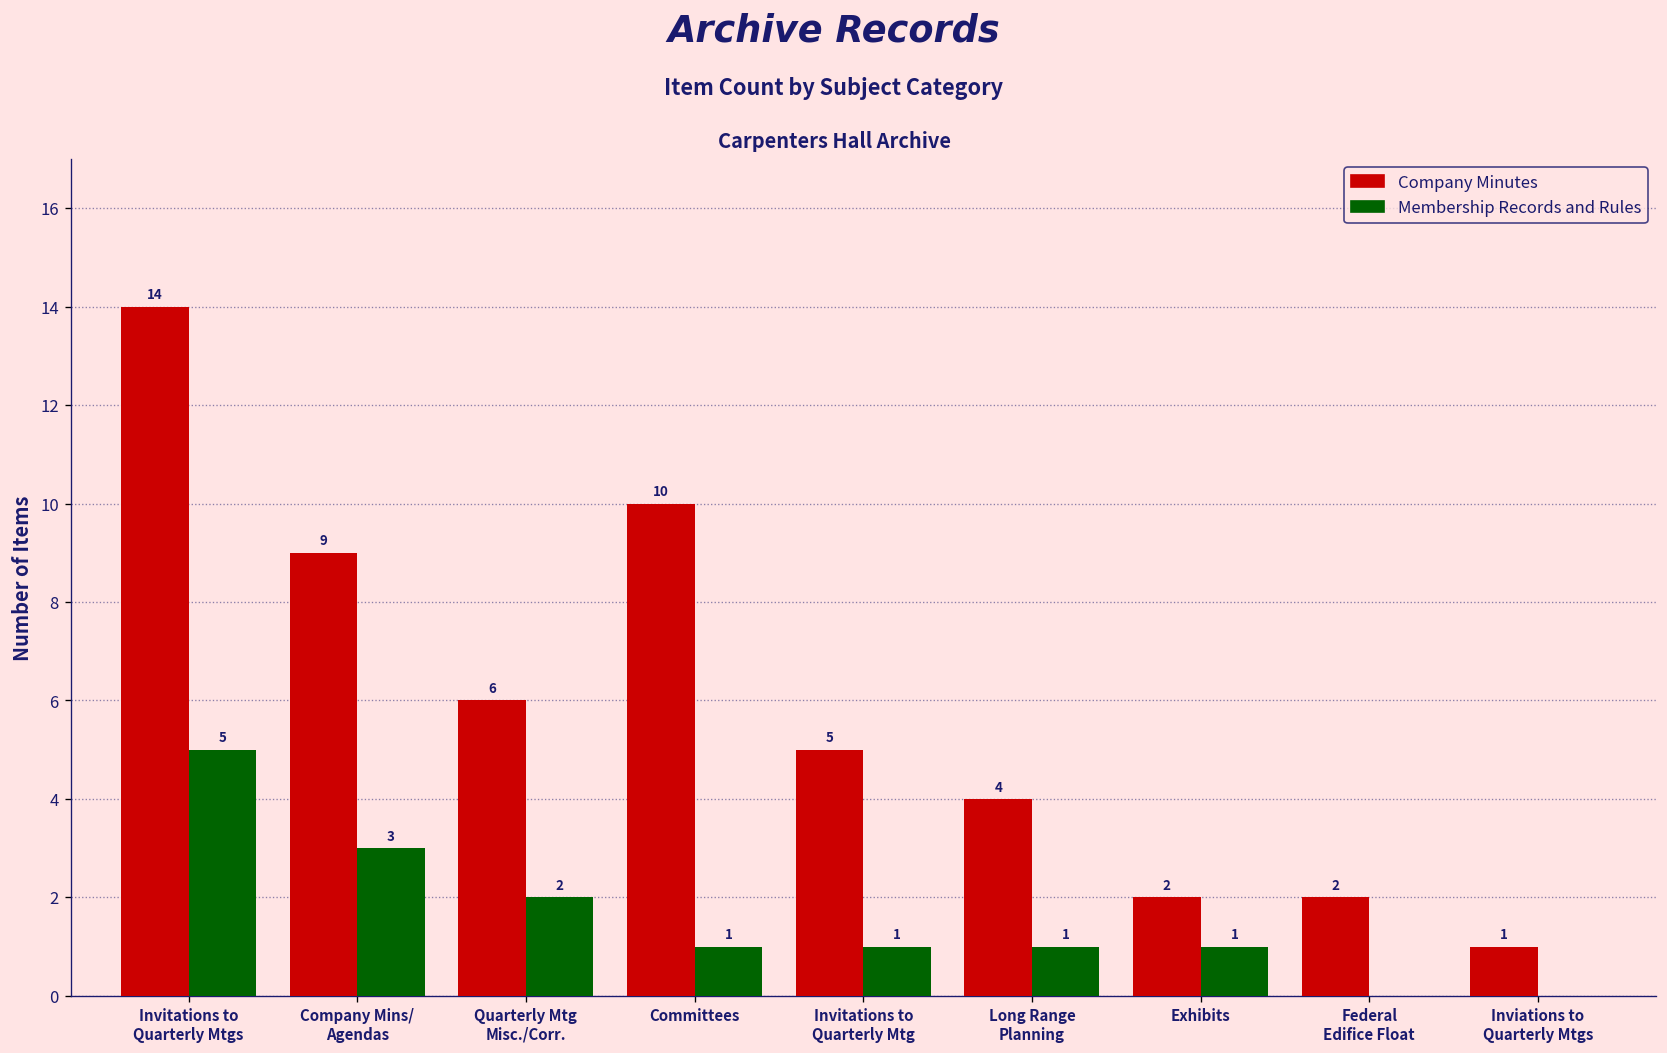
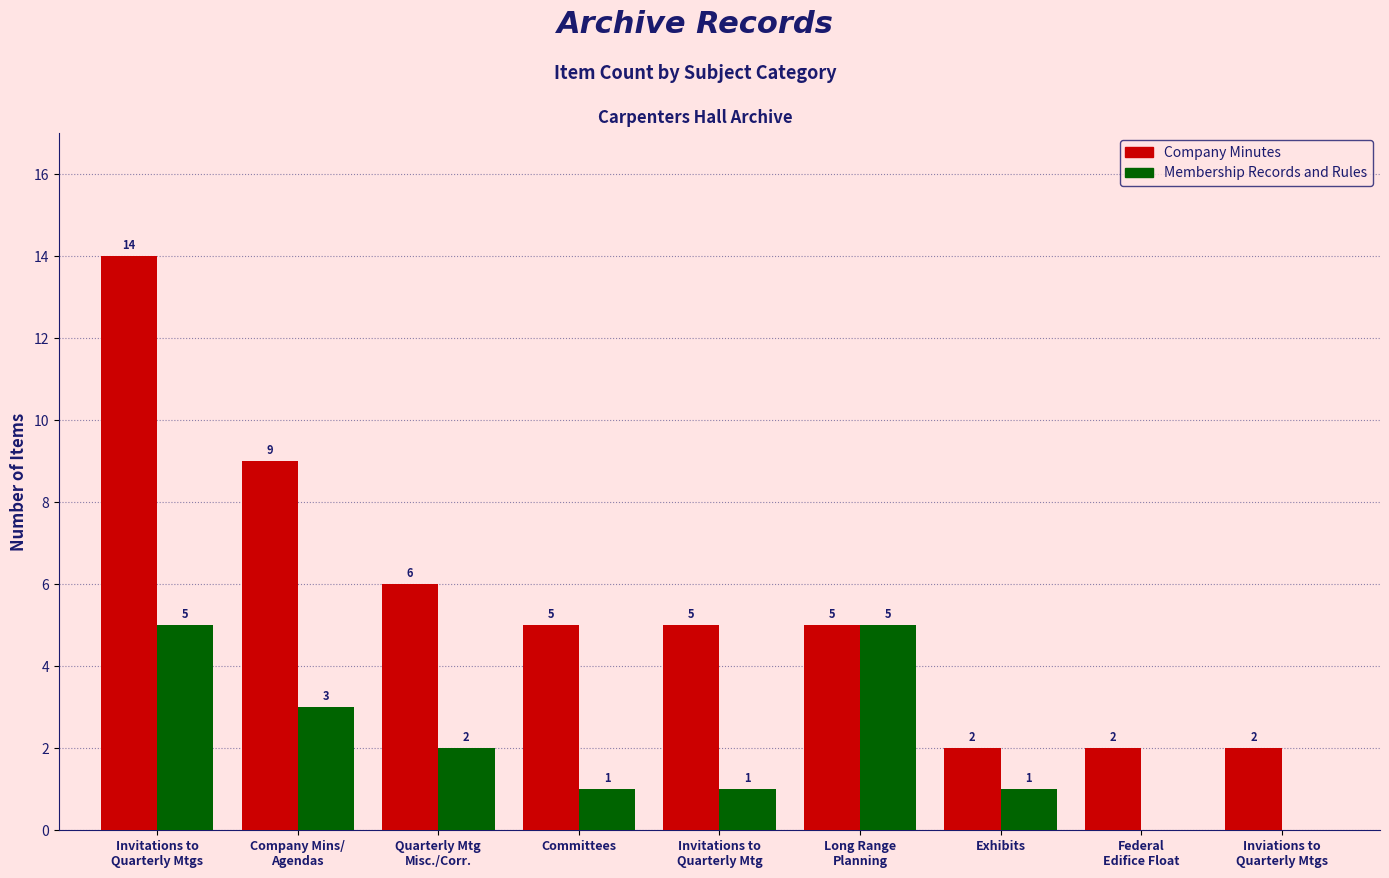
Company Minutes, Committees: 10 -> 5
Company Minutes, Long Range Planning: 4 -> 5
Membership Records and Rules, Long Range Planning: 1 -> 5
Company Minutes, Inviations to Quarterly Mtgs: 1 -> 2
